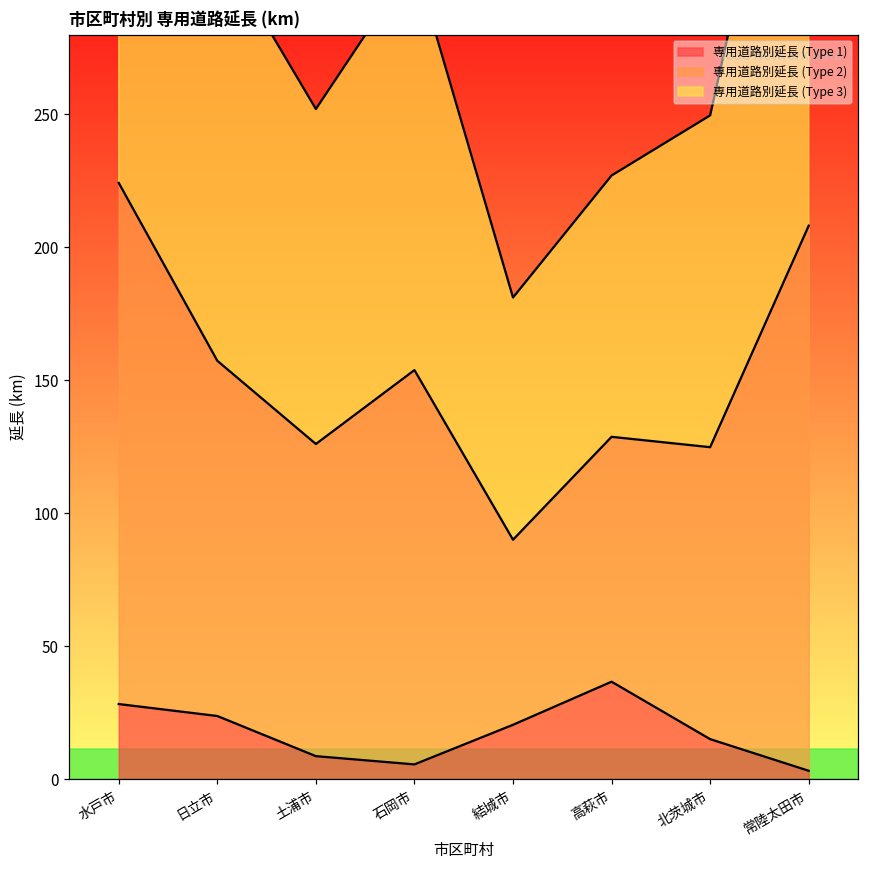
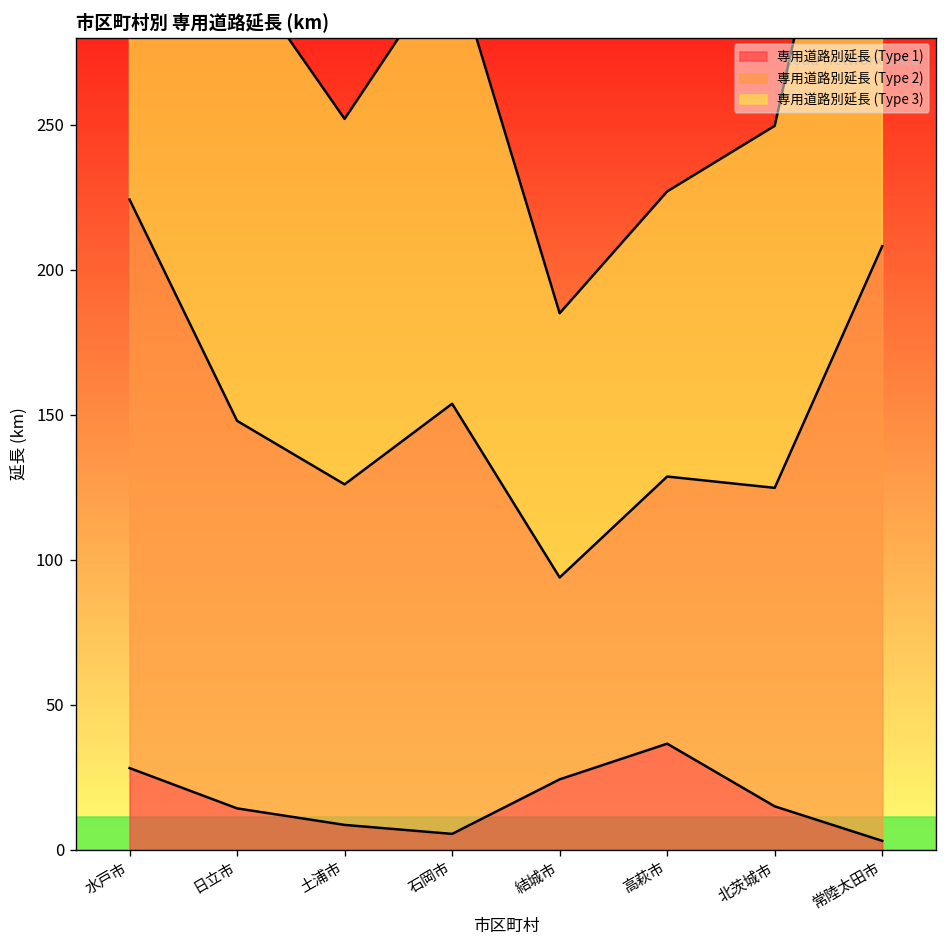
専用道路別延長 (Type 1), 日立市: 24 -> 14
専用道路別延長 (Type 1), 結城市: 20 -> 24
